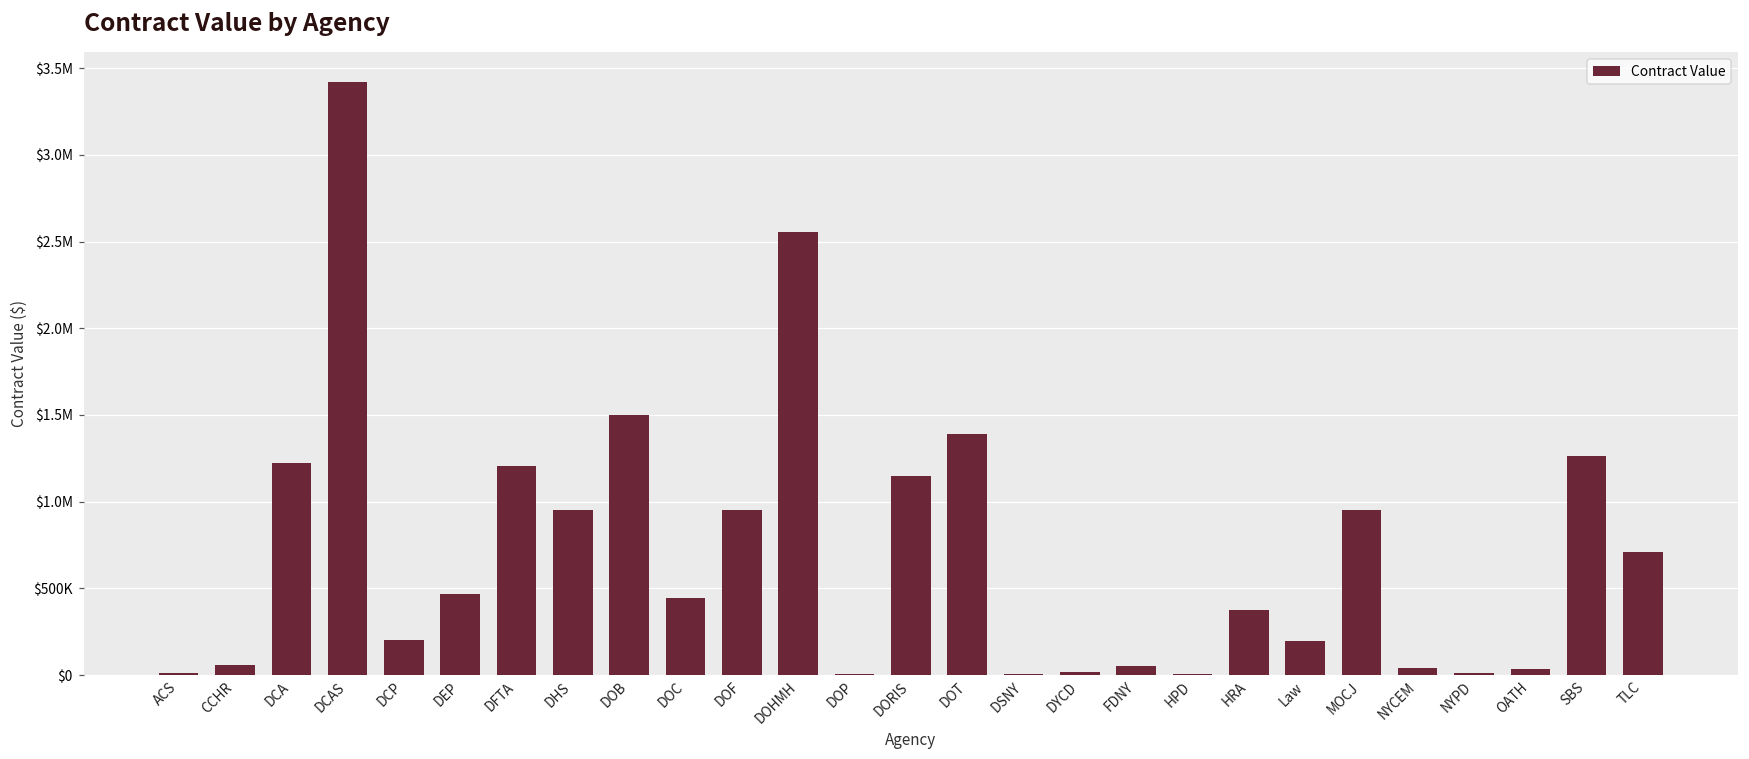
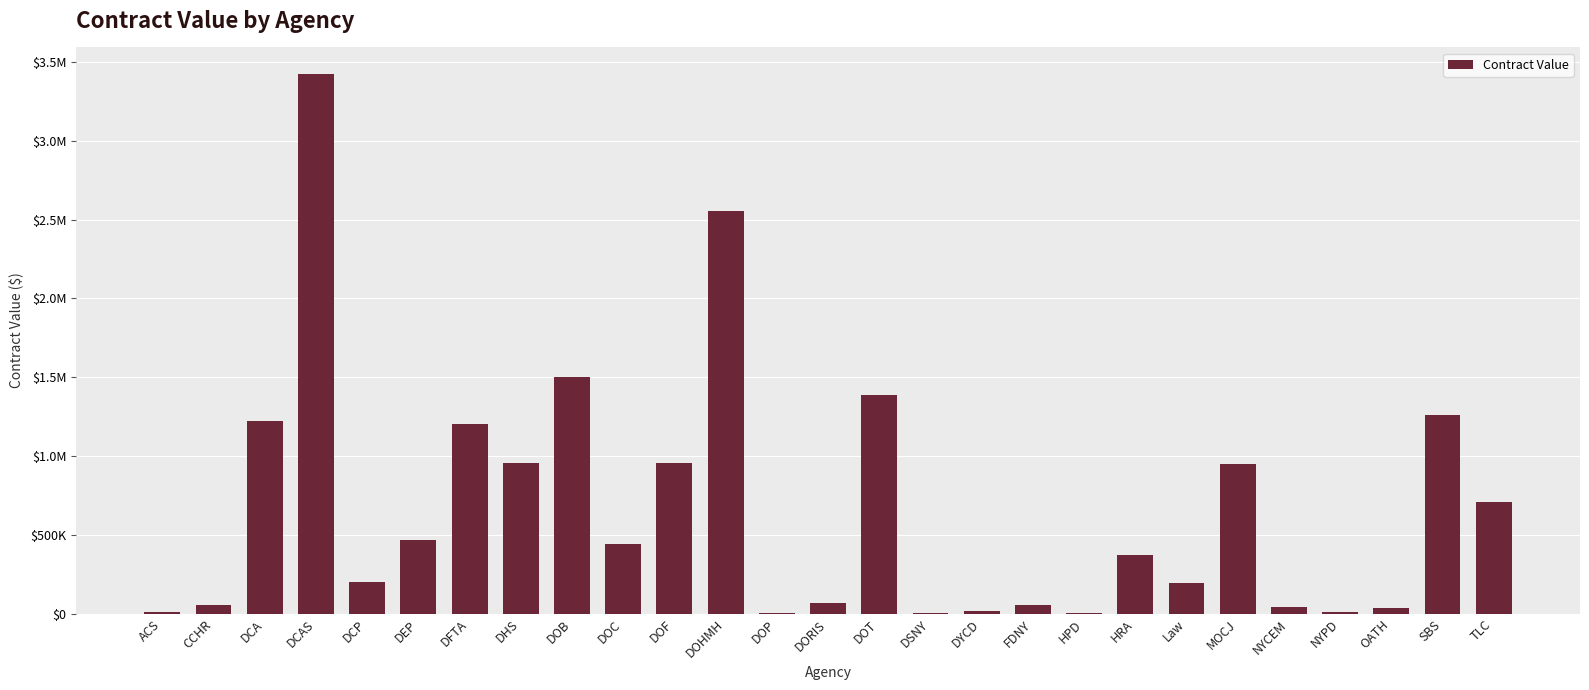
DORIS: $1150000 -> $70000
